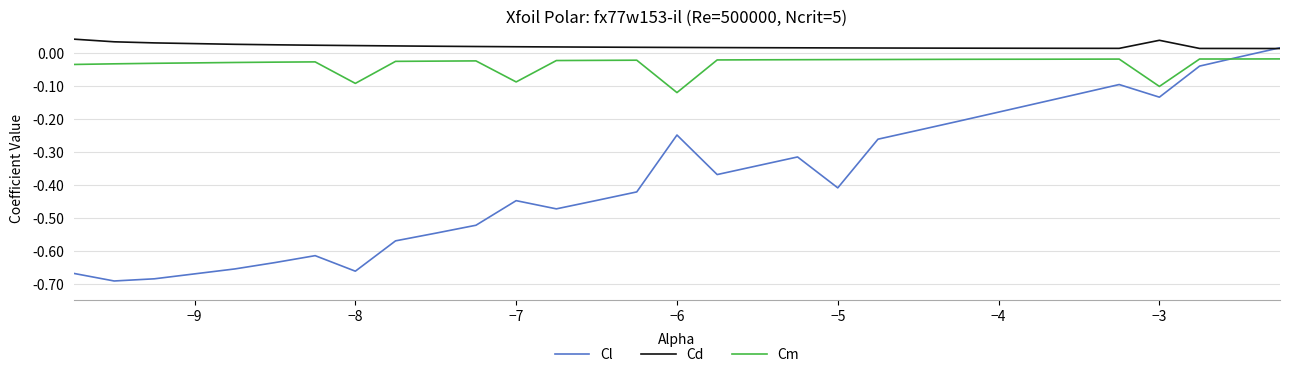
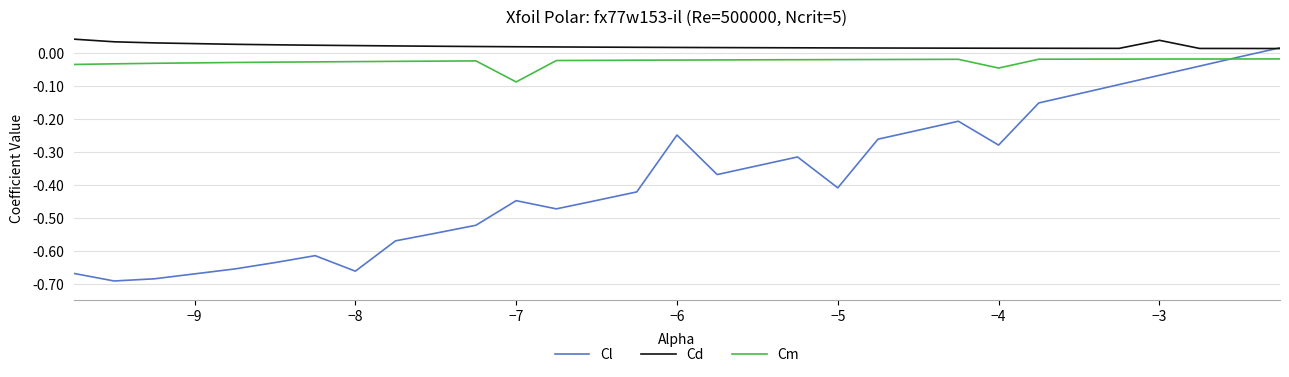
Cm, −8: -0.09 -> -0.03
Cm, −6: -0.12 -> -0.02
Cl, −4: -0.18 -> -0.28
Cm, −4: -0.02 -> -0.05
Cl, −3: -0.13 -> -0.07
Cm, −3: -0.10 -> -0.02
